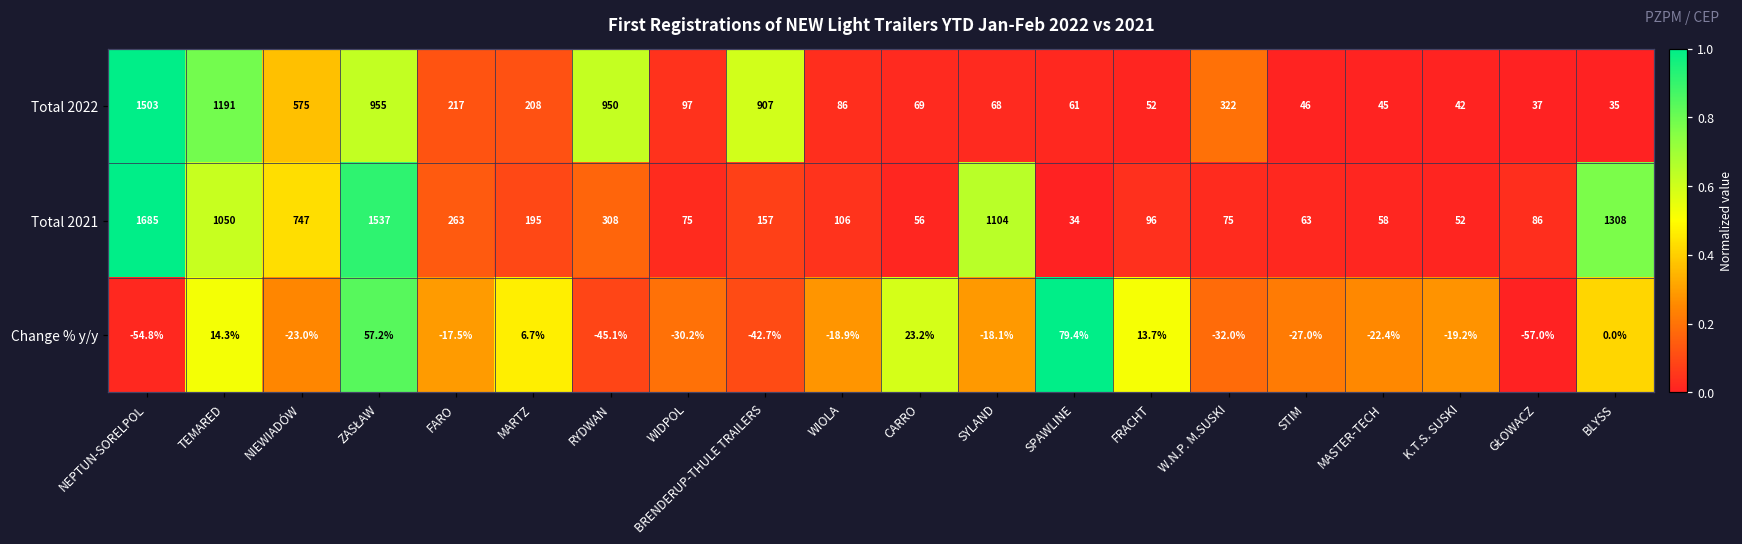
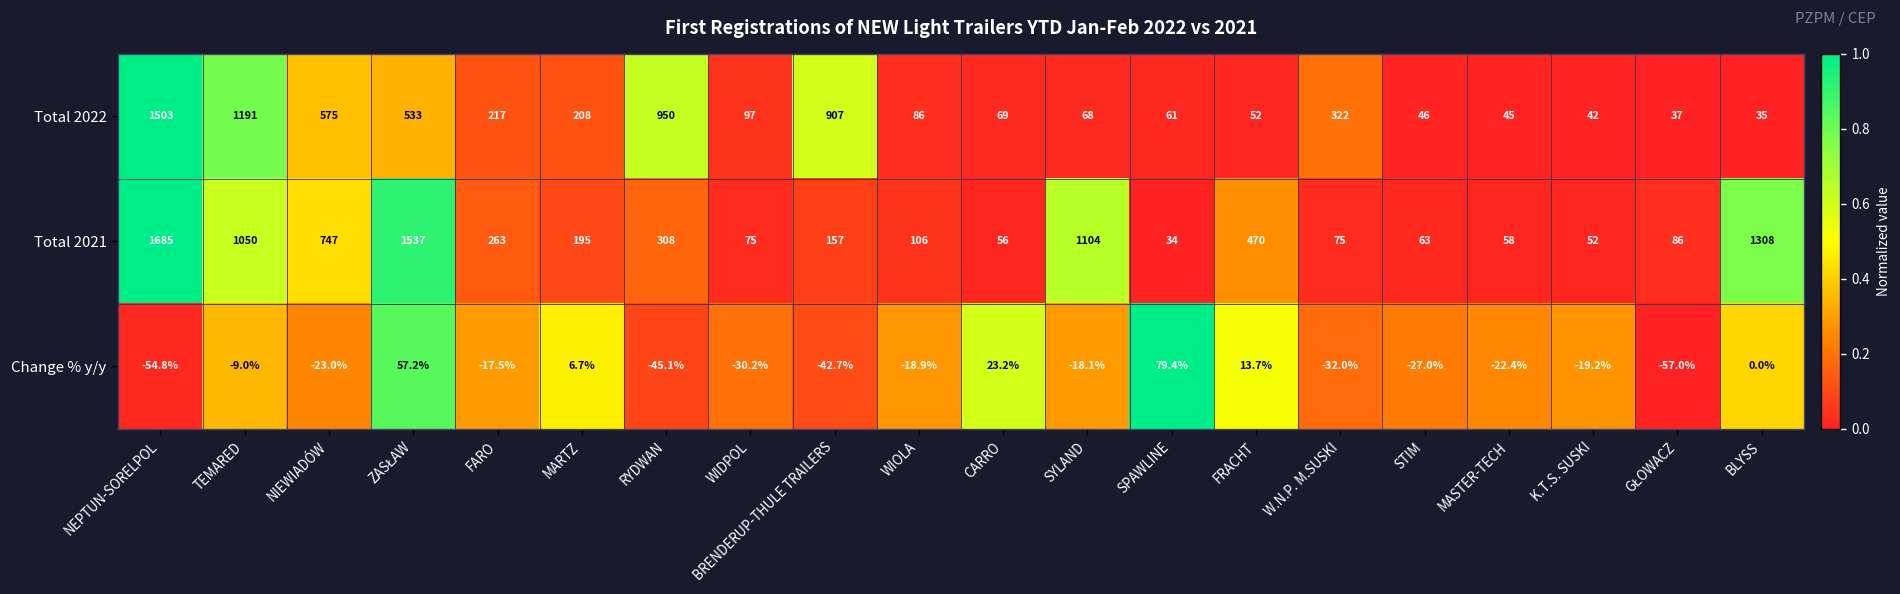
Total 2022, ZASŁAW: 955 -> 533
Total 2021, FRACHT: 96 -> 470
Change % y/y, TEMARED: 14.3% -> -9.0%
